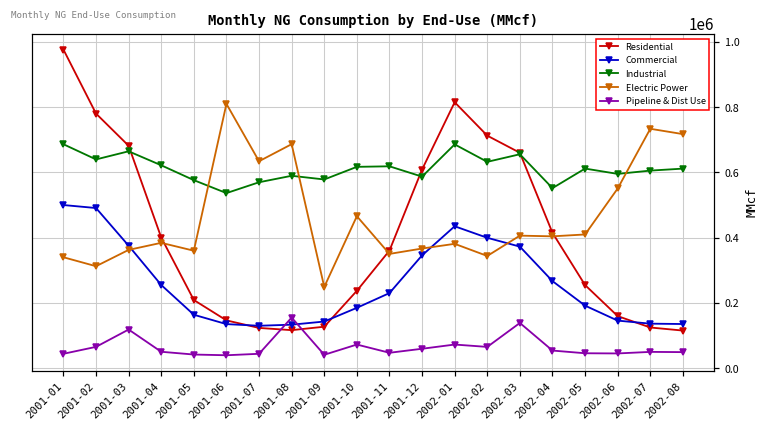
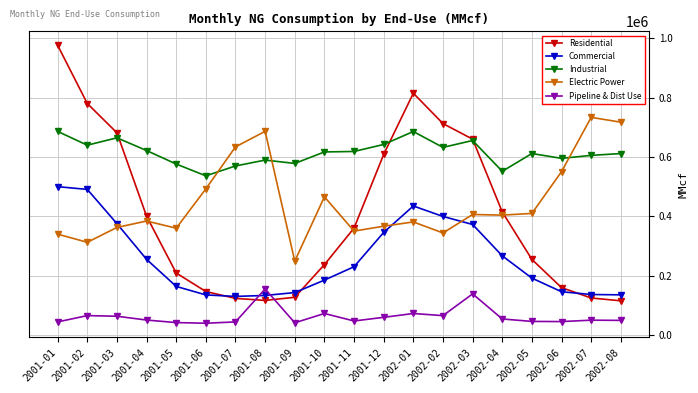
Pipeline & Dist Use, 2001-03: 120000 -> 60000
Electric Power, 2001-06: 810000 -> 490000
Industrial, 2001-12: 590000 -> 640000
